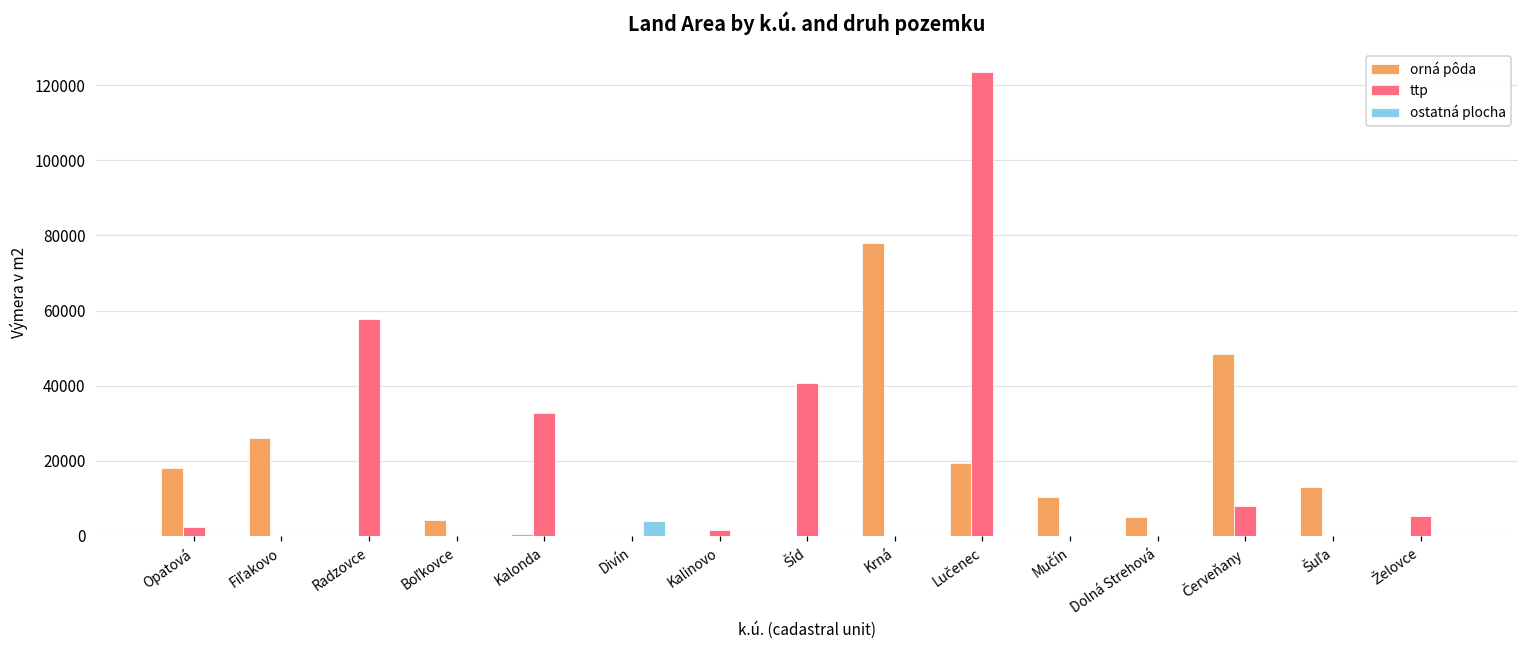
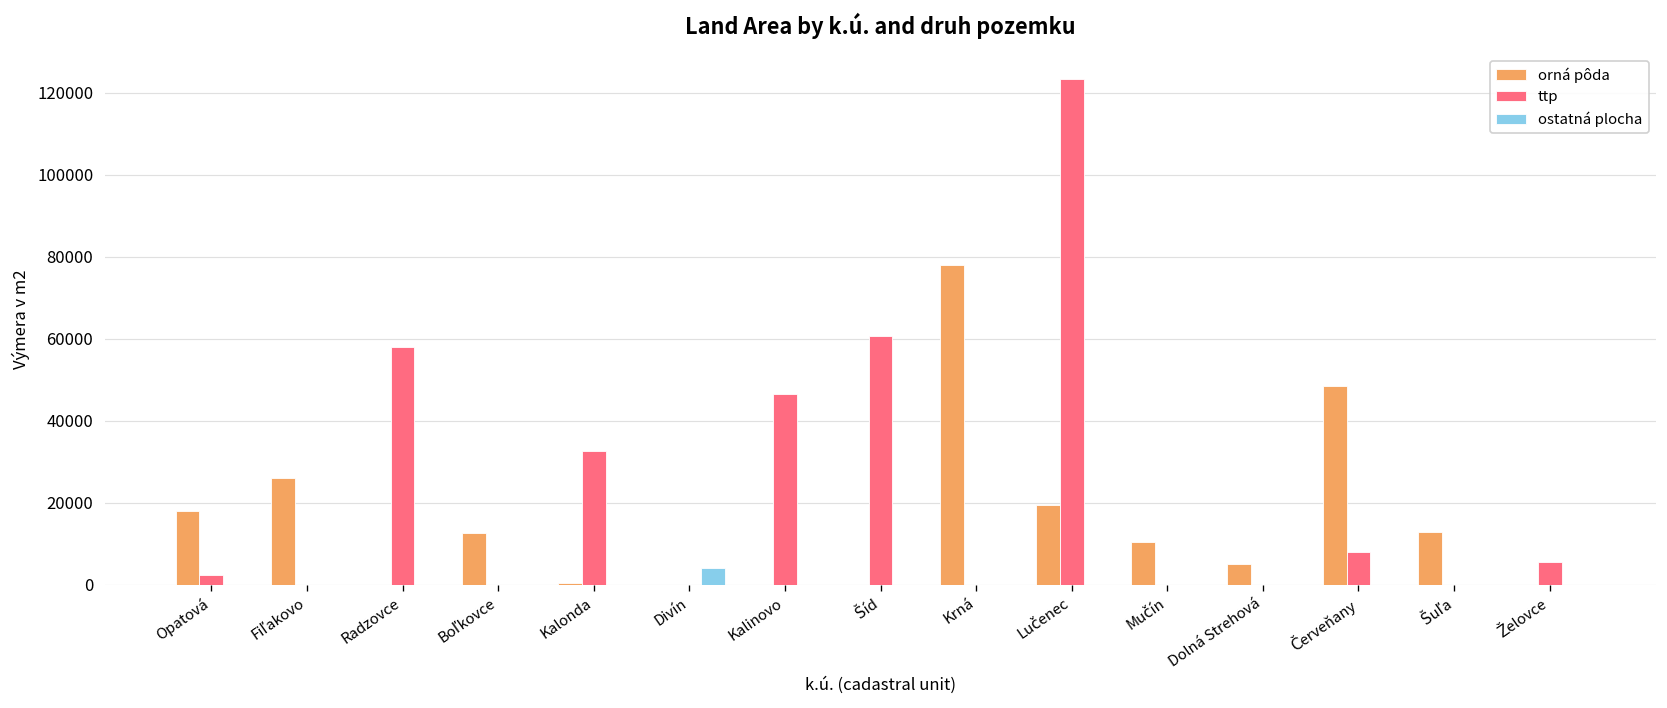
orná pôda, Boľkovce: 4000 -> 13000
ttp, Kalinovo: 2000 -> 47000
ttp, Šíd: 41000 -> 61000
